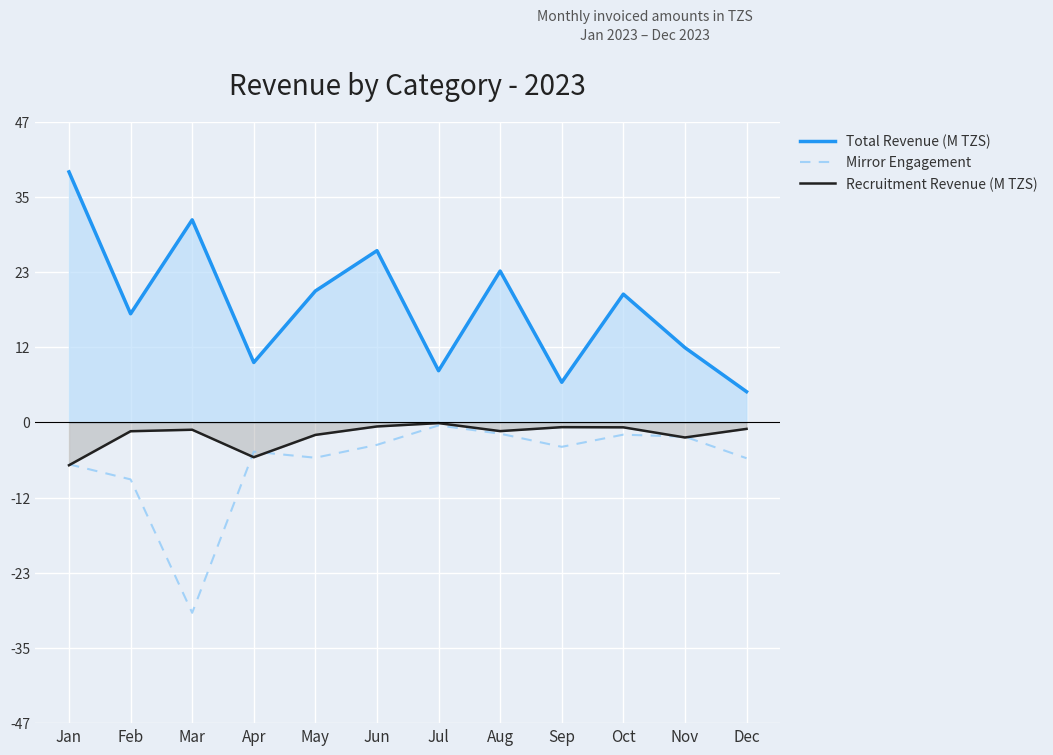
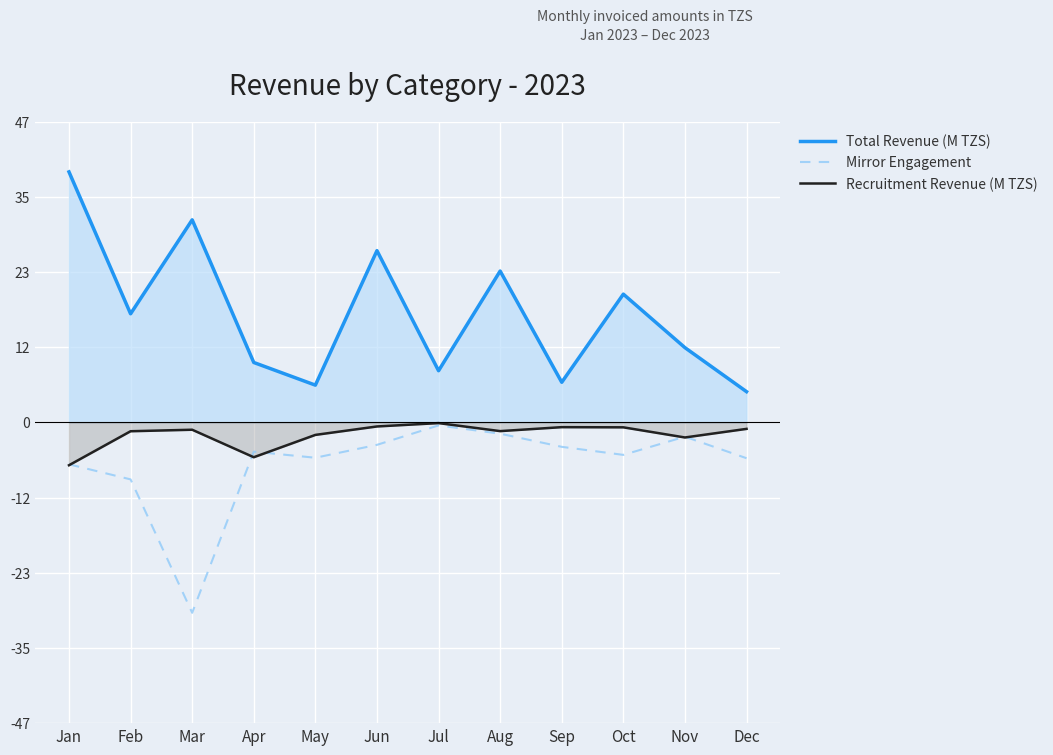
Total Revenue (M TZS), May: 20 -> 6
Mirror Engagement, Oct: -2 -> -5
